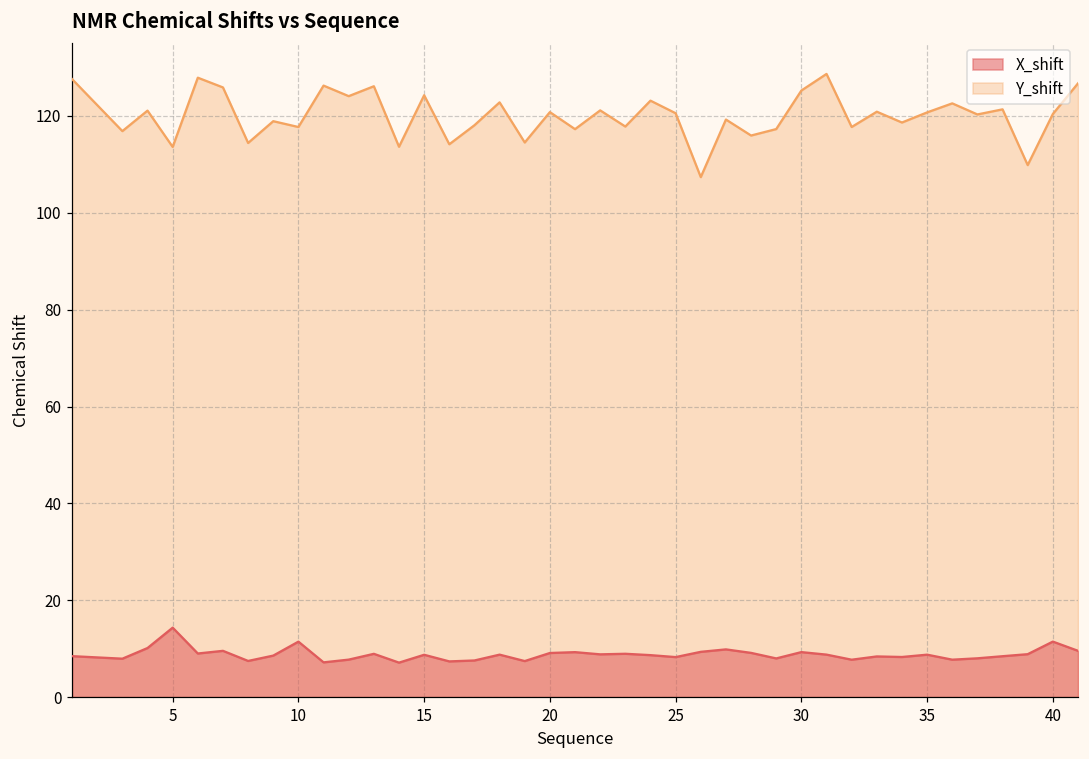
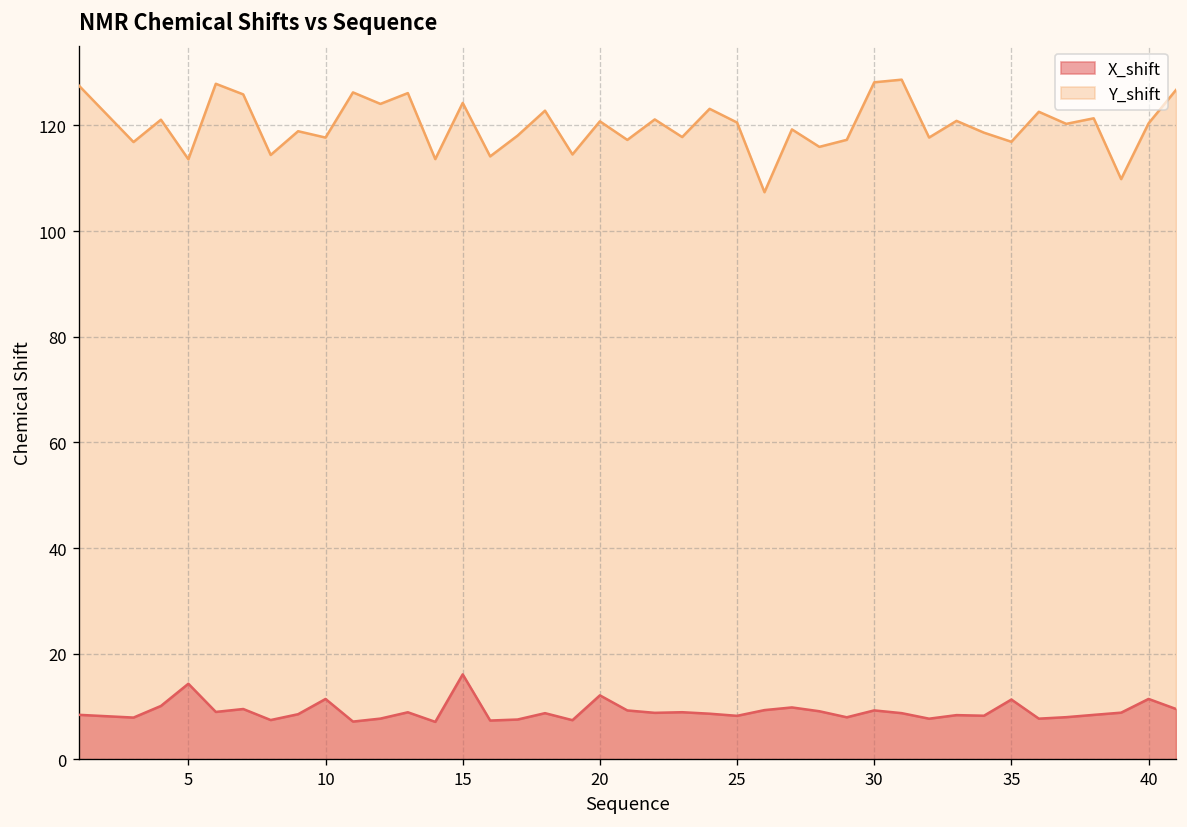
X_shift, 15: 9 -> 16
X_shift, 20: 9 -> 12
Y_shift, 30: 125 -> 128
X_shift, 35: 9 -> 11
Y_shift, 35: 121 -> 117
